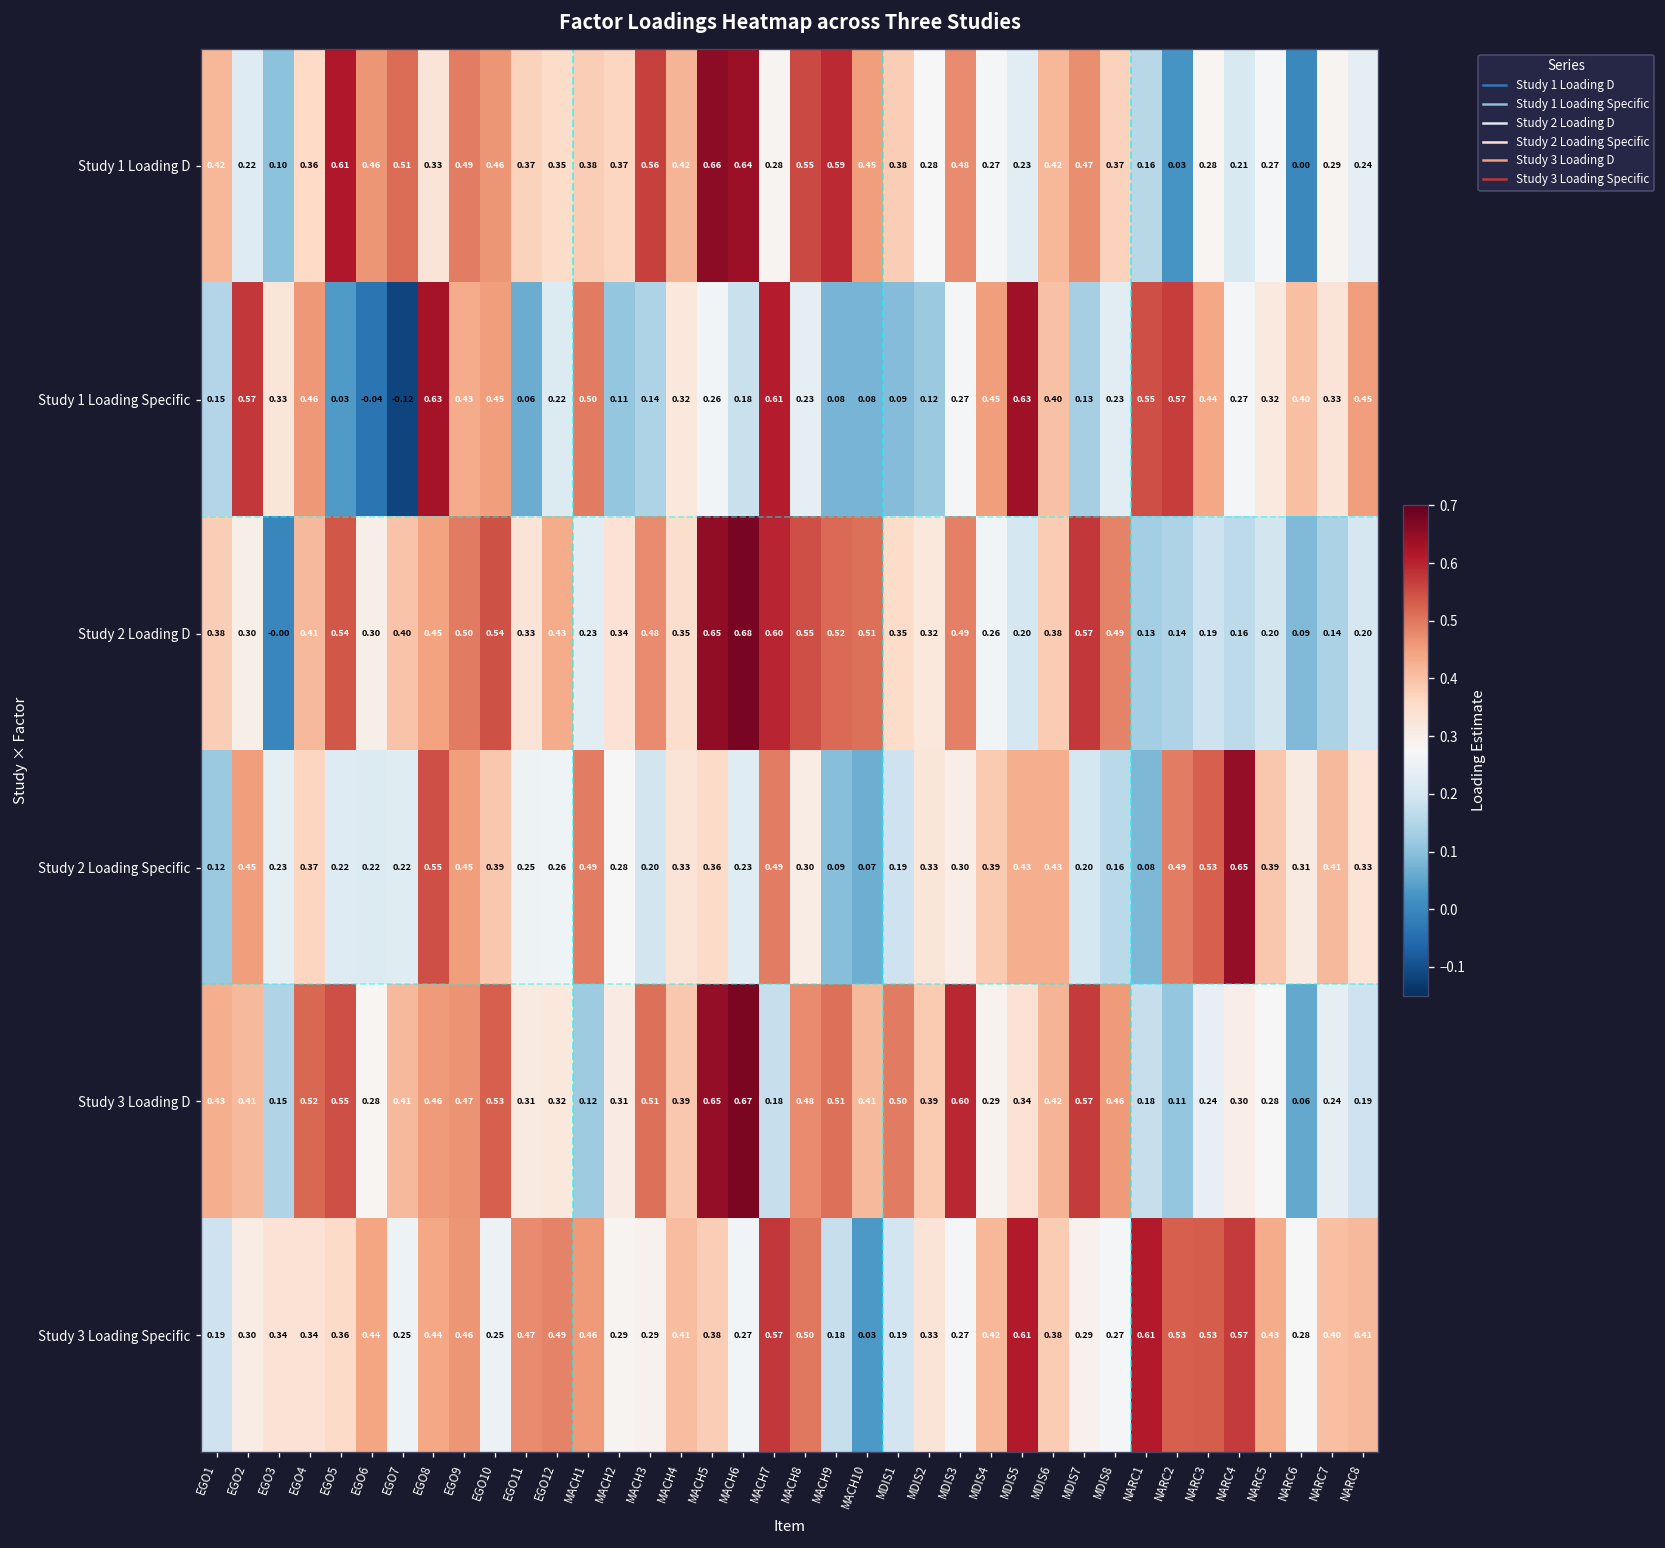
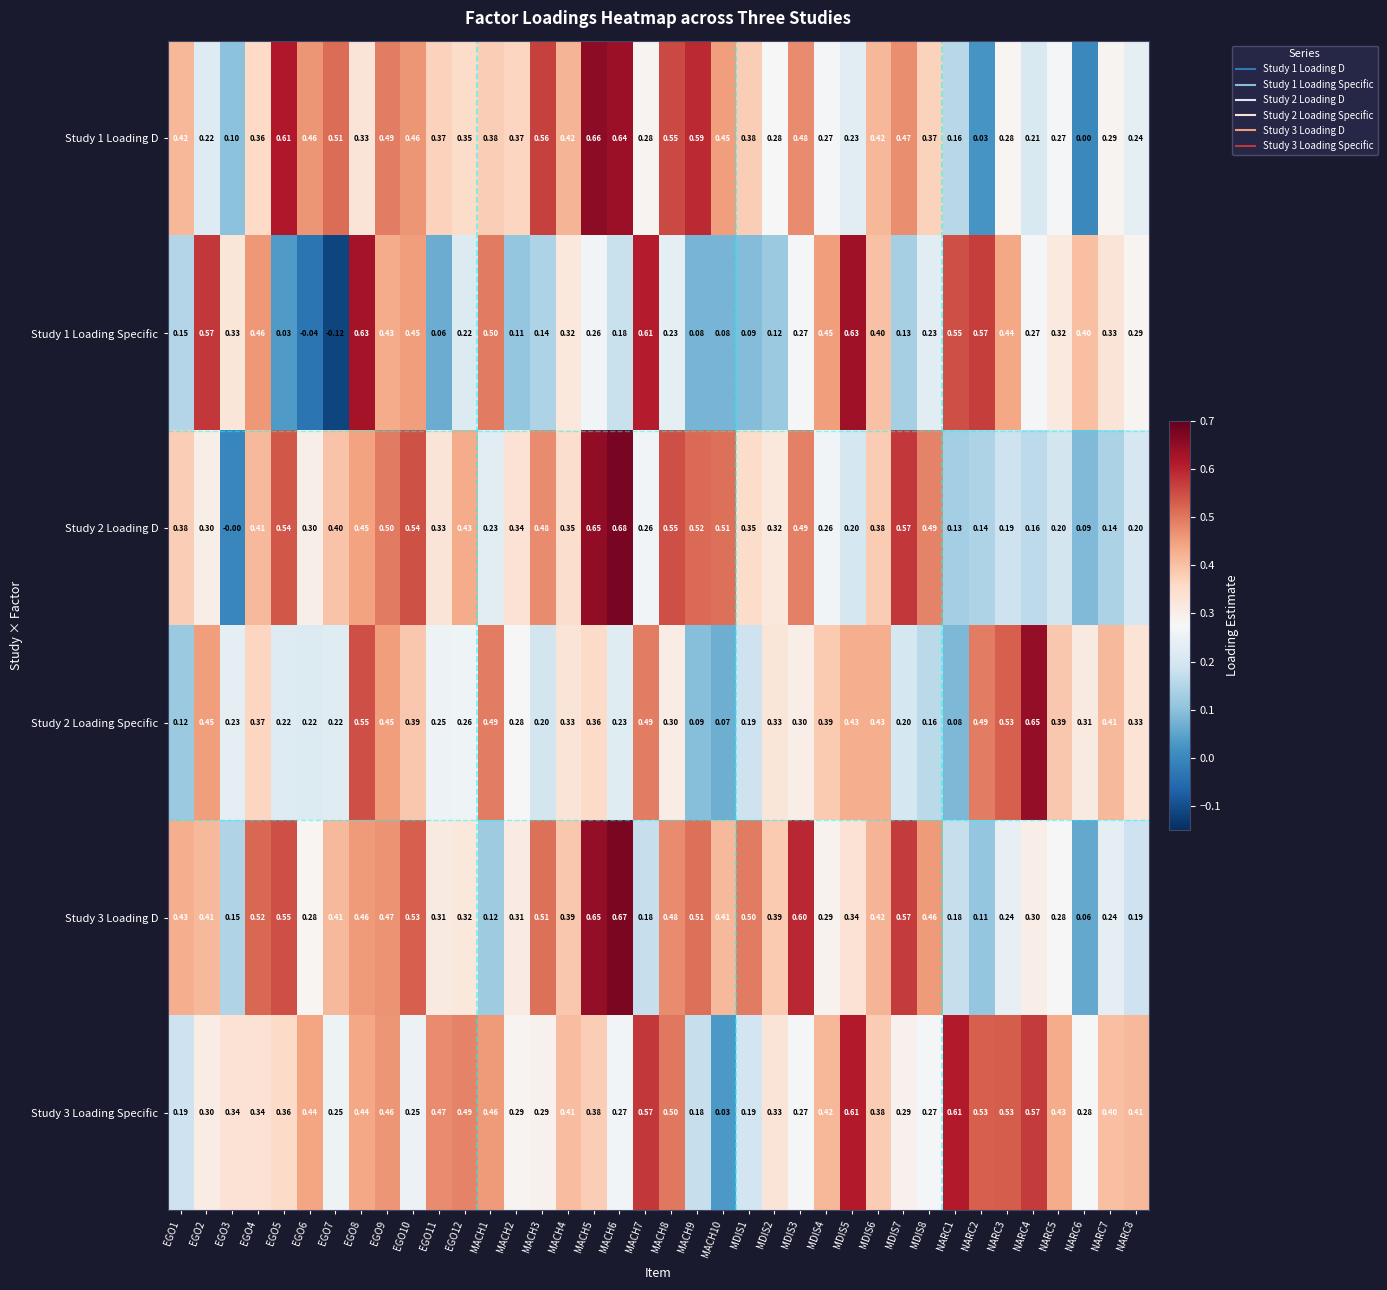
Study 1 Loading Specific, NARC8: 0.45 -> 0.29
Study 2 Loading D, MACH7: 0.60 -> 0.26
